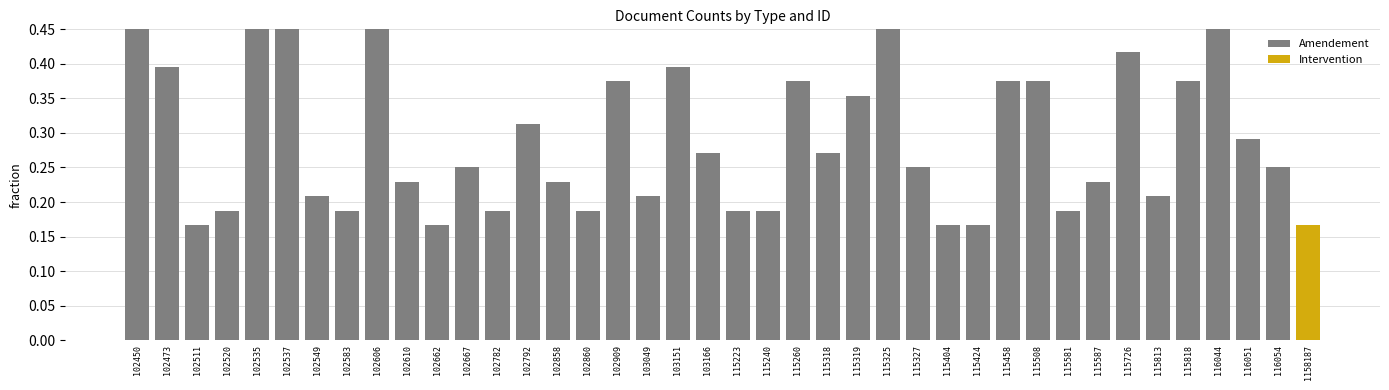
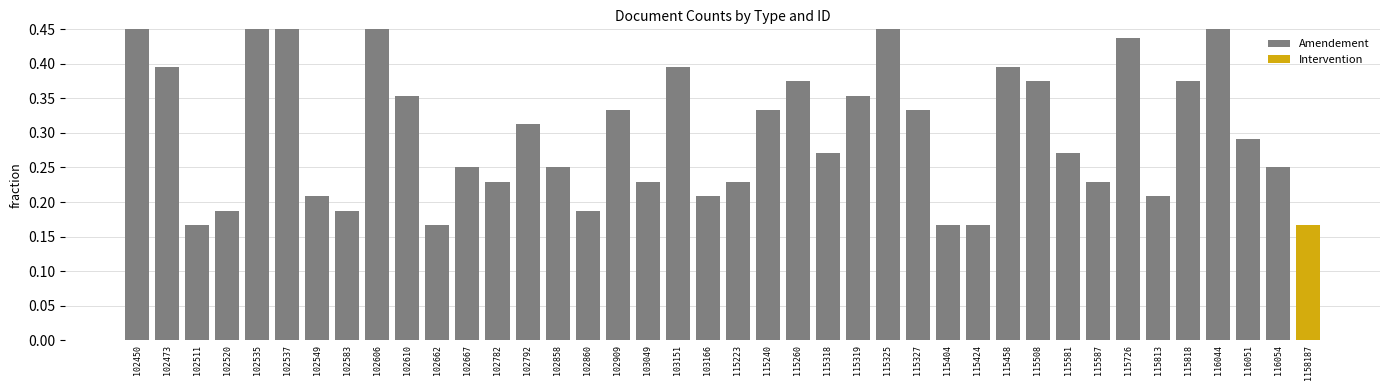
Amendement, 102610: 0.23 -> 0.35
Amendement, 102782: 0.19 -> 0.23
Amendement, 102858: 0.23 -> 0.25
Amendement, 102909: 0.38 -> 0.33
Amendement, 103049: 0.21 -> 0.23
Amendement, 103166: 0.27 -> 0.21
Amendement, 115223: 0.19 -> 0.23
Amendement, 115240: 0.19 -> 0.33
Amendement, 115327: 0.25 -> 0.33
Amendement, 115458: 0.38 -> 0.40
Amendement, 115581: 0.19 -> 0.27
Amendement, 115726: 0.42 -> 0.44
